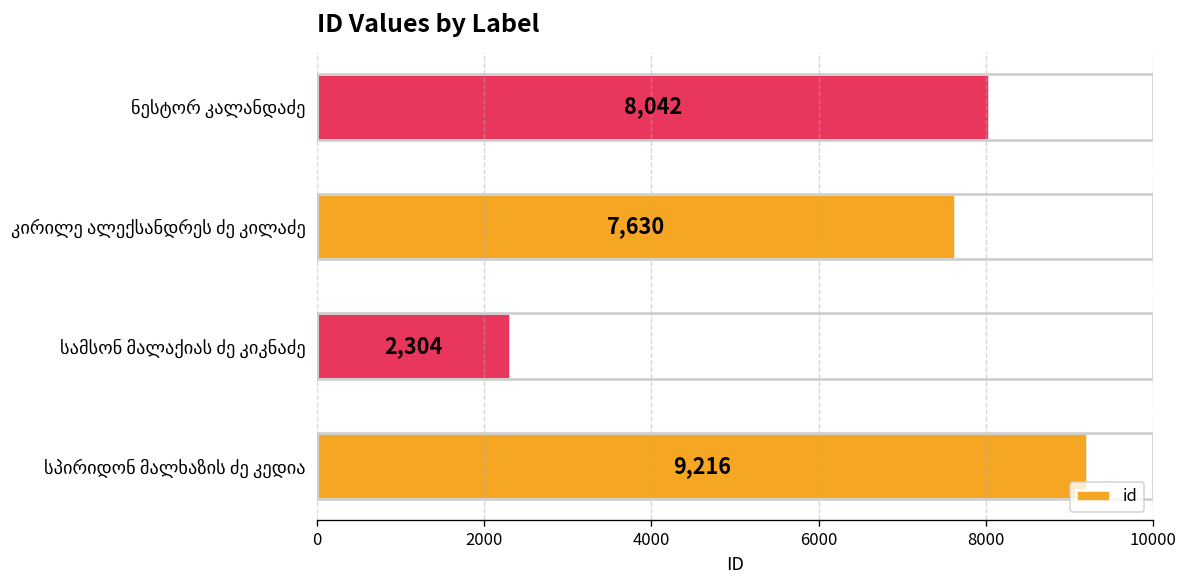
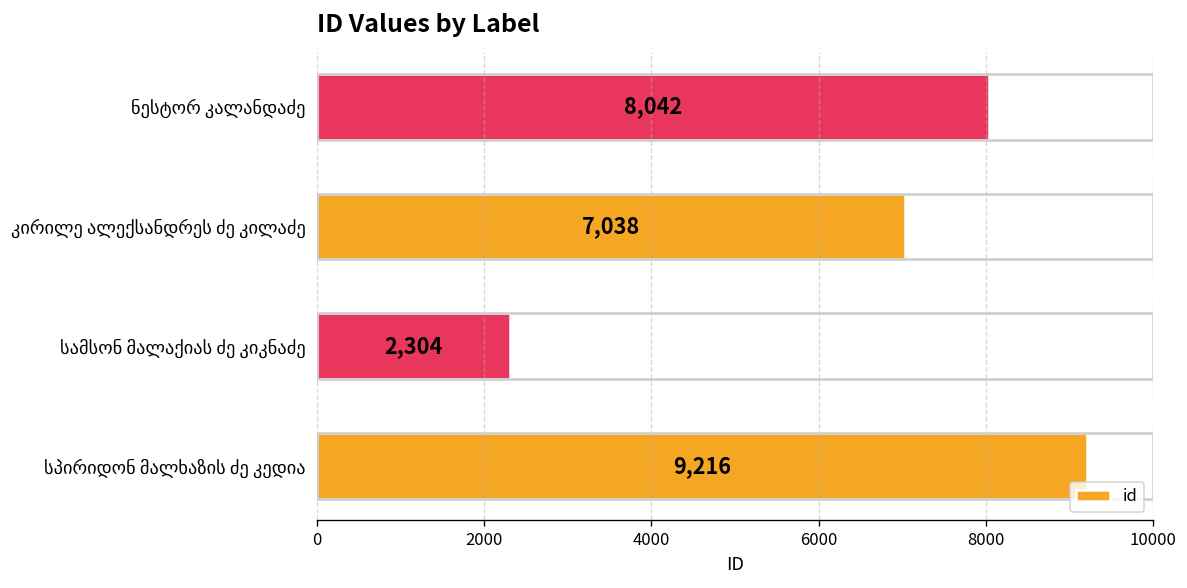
კირილე ალექსანდრეს ძე კილაძე: 7,630 -> 7,038
